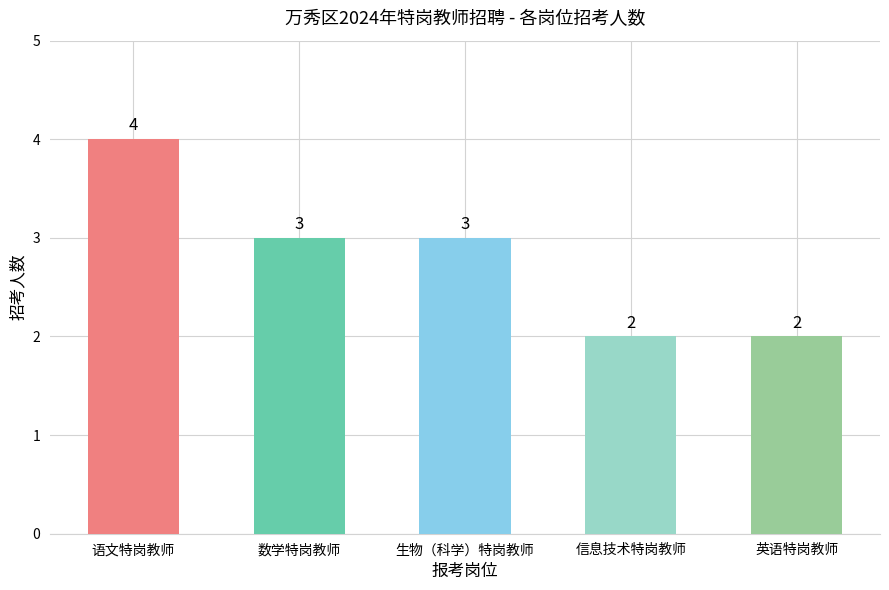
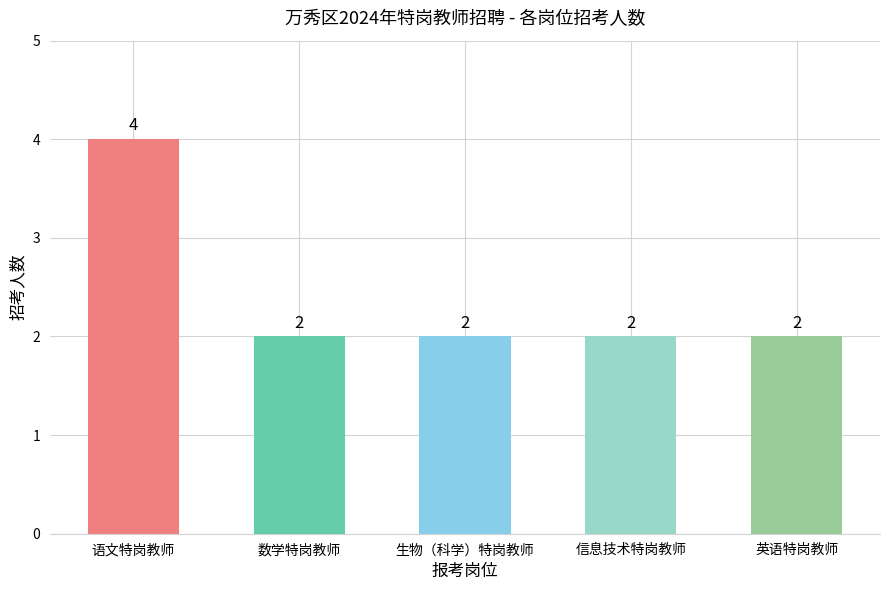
数学特岗教师: 3 -> 2
生物（科学）特岗教师: 3 -> 2
